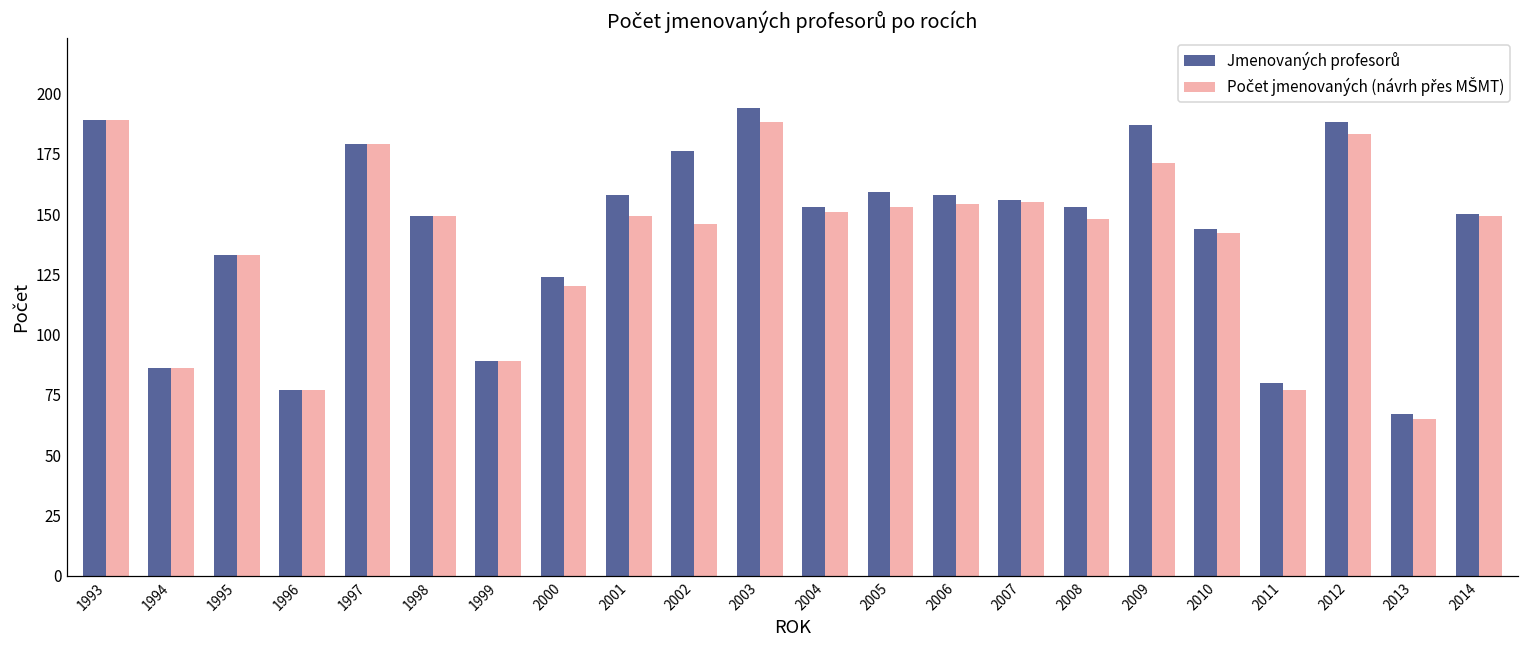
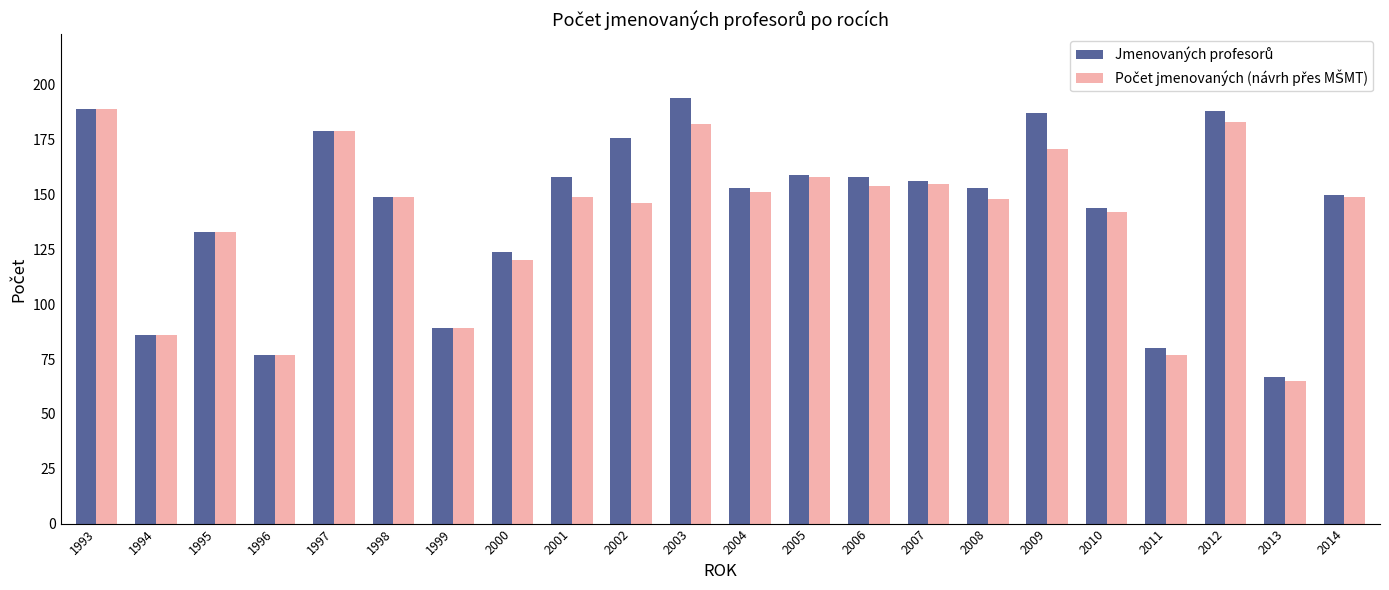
Počet jmenovaných (návrh přes MŠMT), 2003: 188 -> 182
Počet jmenovaných (návrh přes MŠMT), 2005: 153 -> 158
